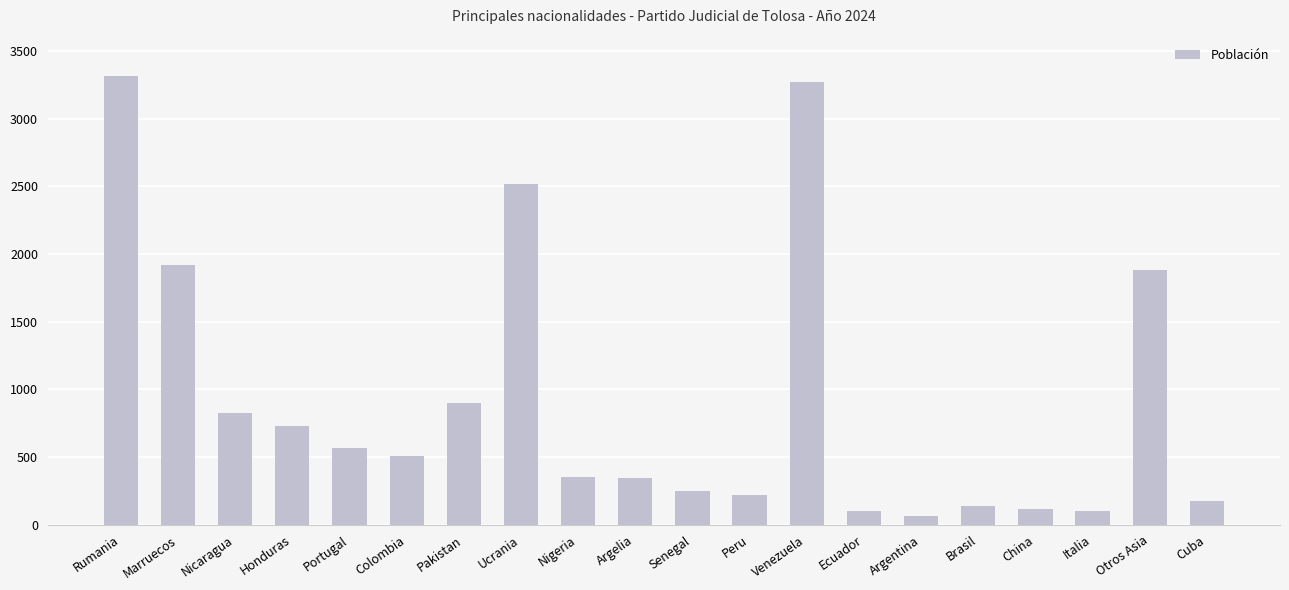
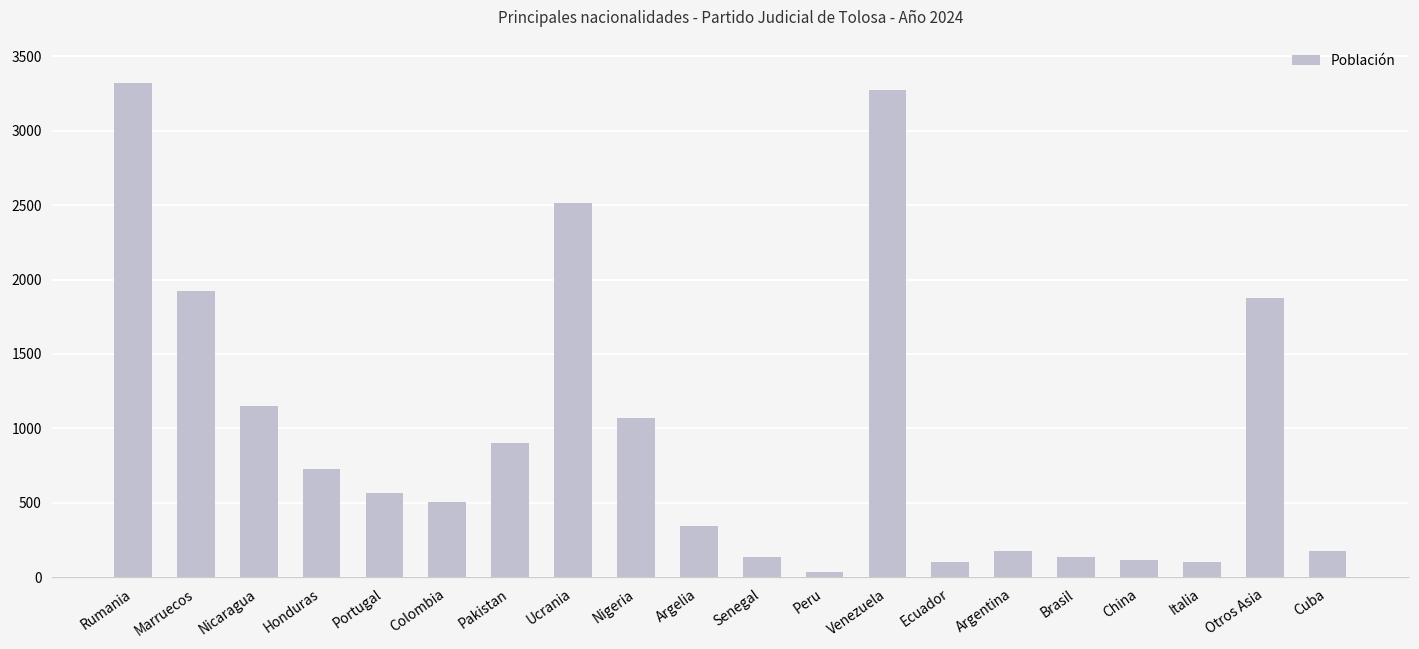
Nicaragua: 820 -> 1150
Nigeria: 350 -> 1070
Senegal: 250 -> 130
Peru: 220 -> 30
Argentina: 70 -> 180
